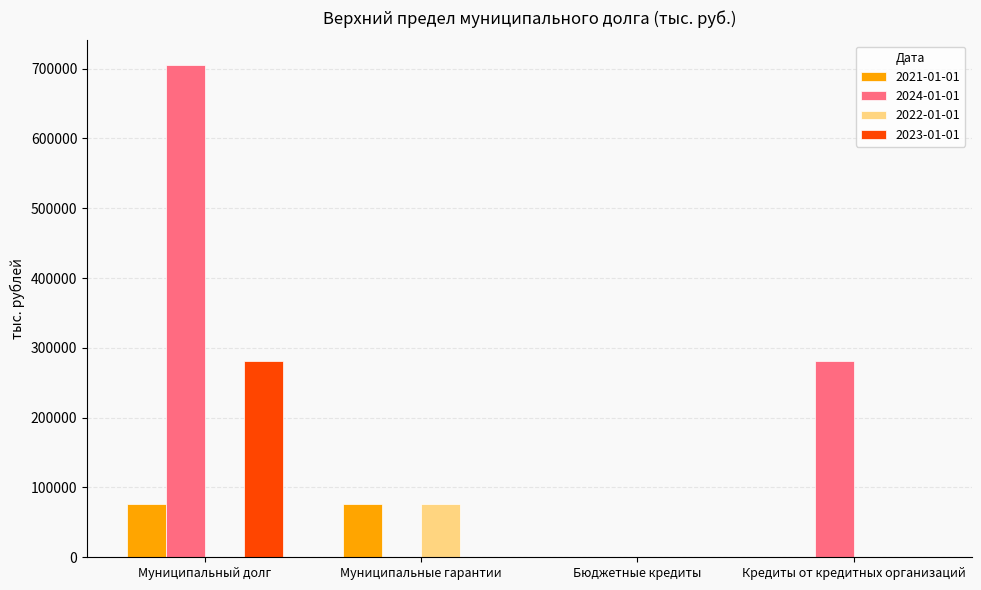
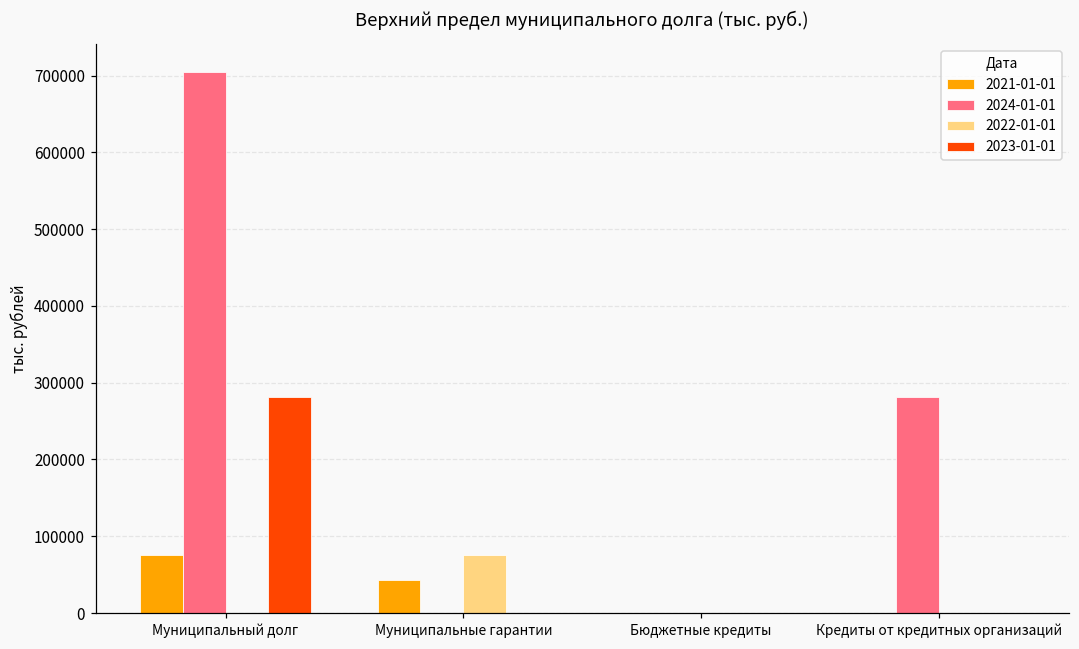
2021-01-01, Муниципальные гарантии: 80000 -> 40000
